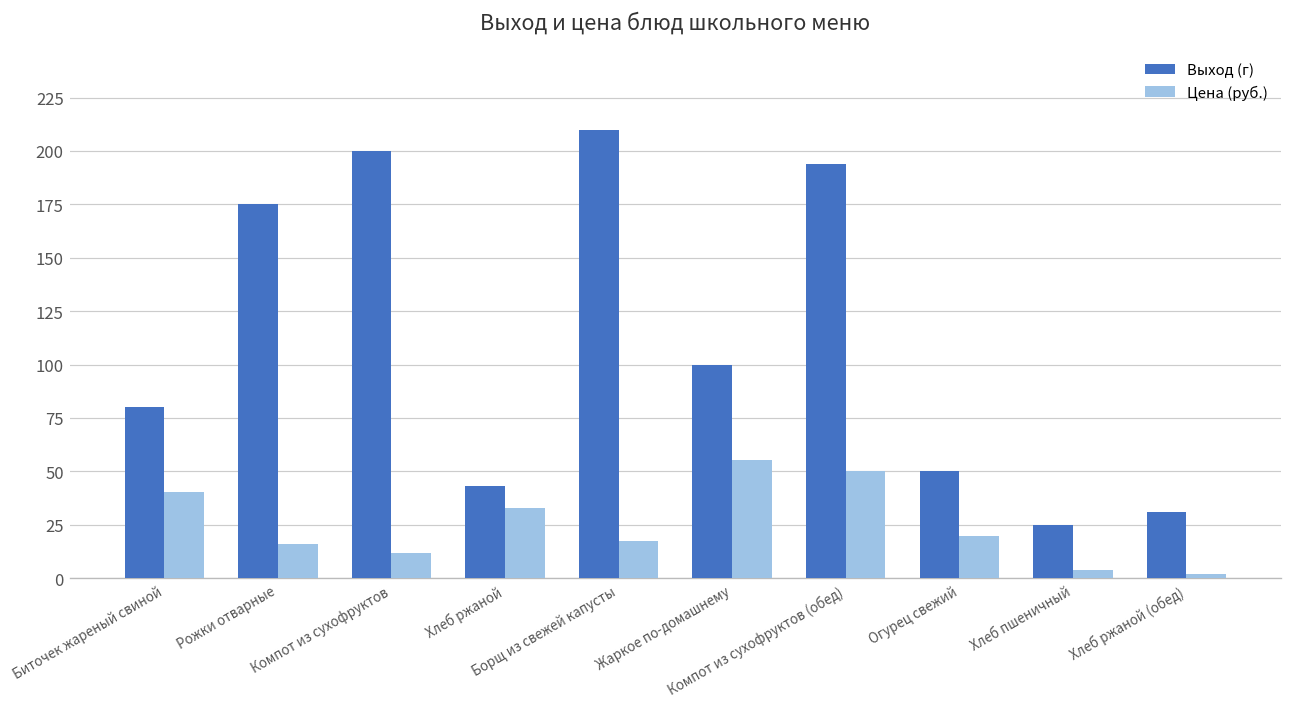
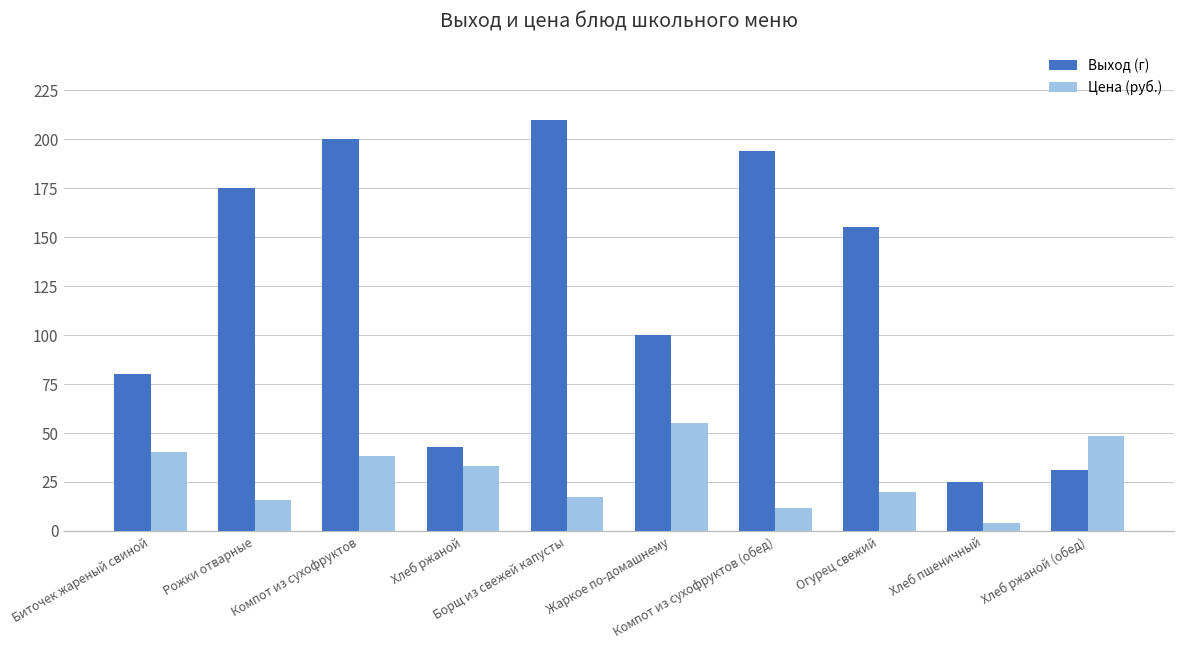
Цена (руб.), Компот из сухофруктов: 12 -> 38
Цена (руб.), Компот из сухофруктов (обед): 50 -> 12
Выход (г), Огурец свежий: 50 -> 155
Цена (руб.), Хлеб ржаной (обед): 2 -> 48
